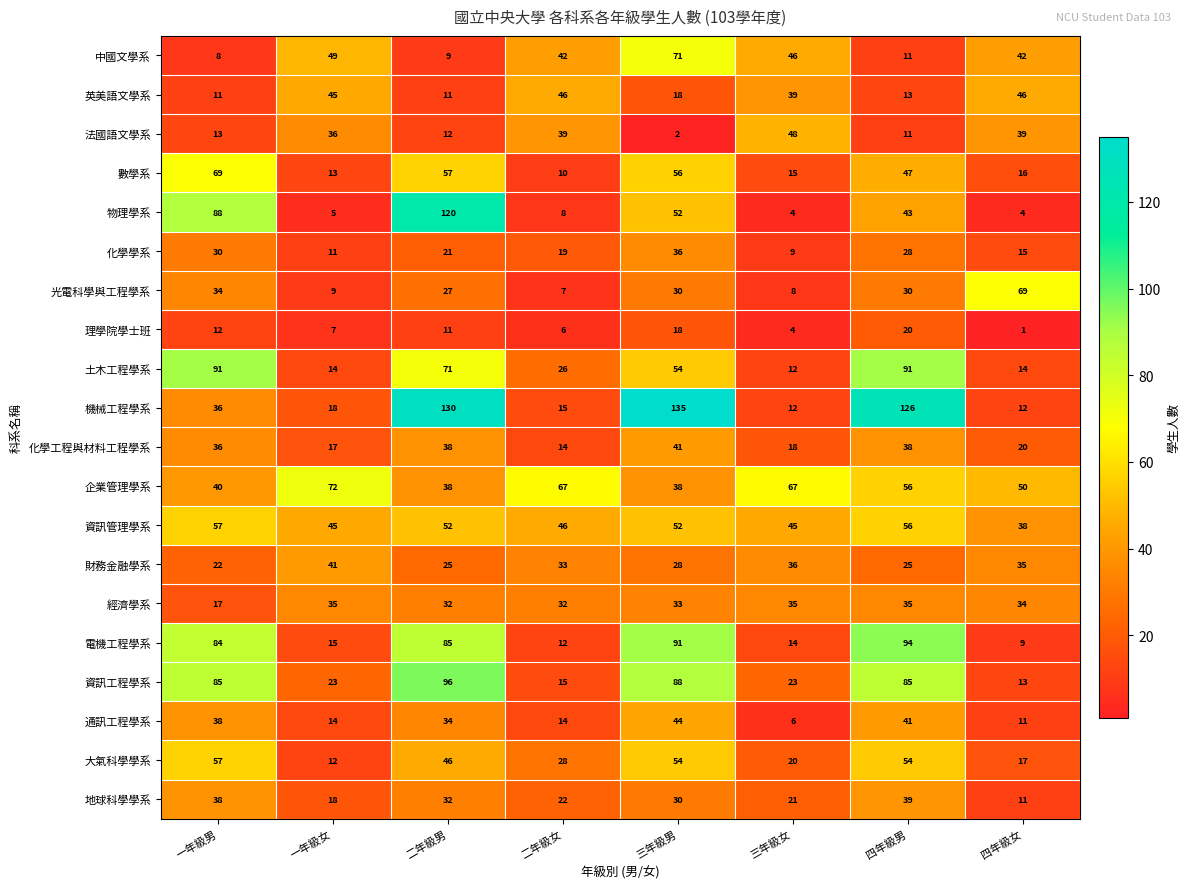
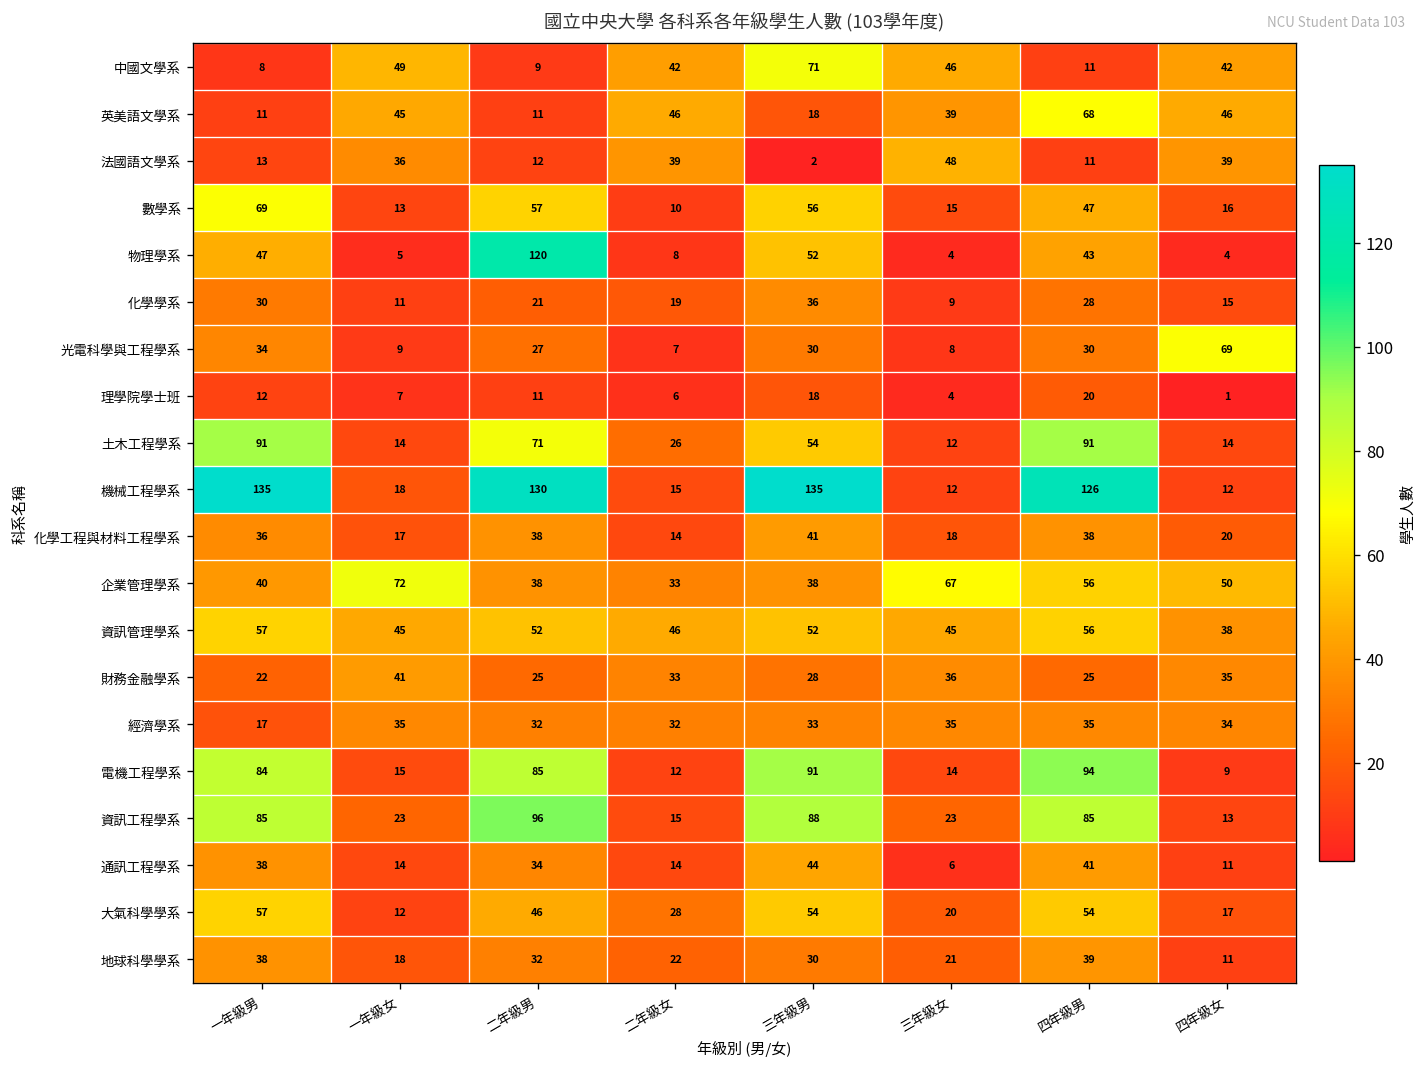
英美語文學系, 四年級男: 13 -> 68
物理學系, 一年級男: 88 -> 47
機械工程學系, 一年級男: 36 -> 135
企業管理學系, 二年級女: 67 -> 33
